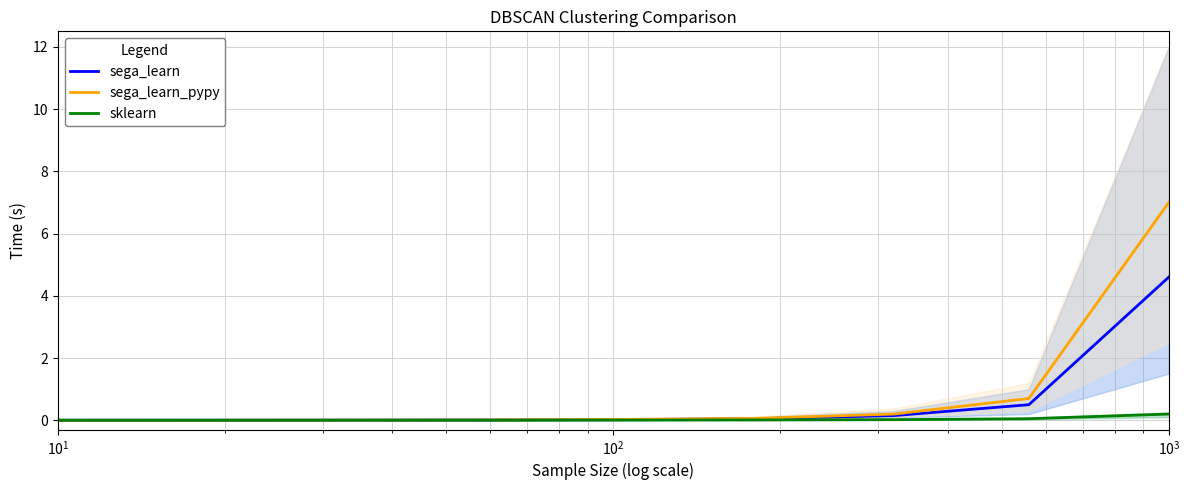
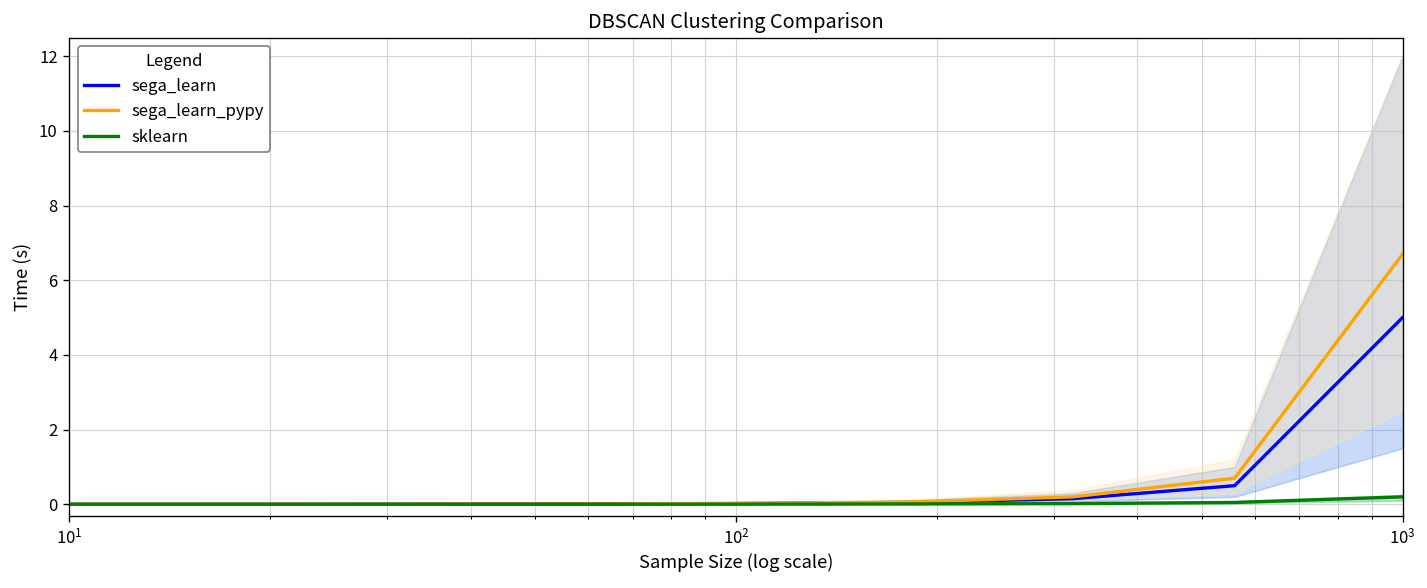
sega_learn, 10^3: 4.6 -> 5.0
sega_learn_pypy, 10^3: 7.0 -> 6.7
